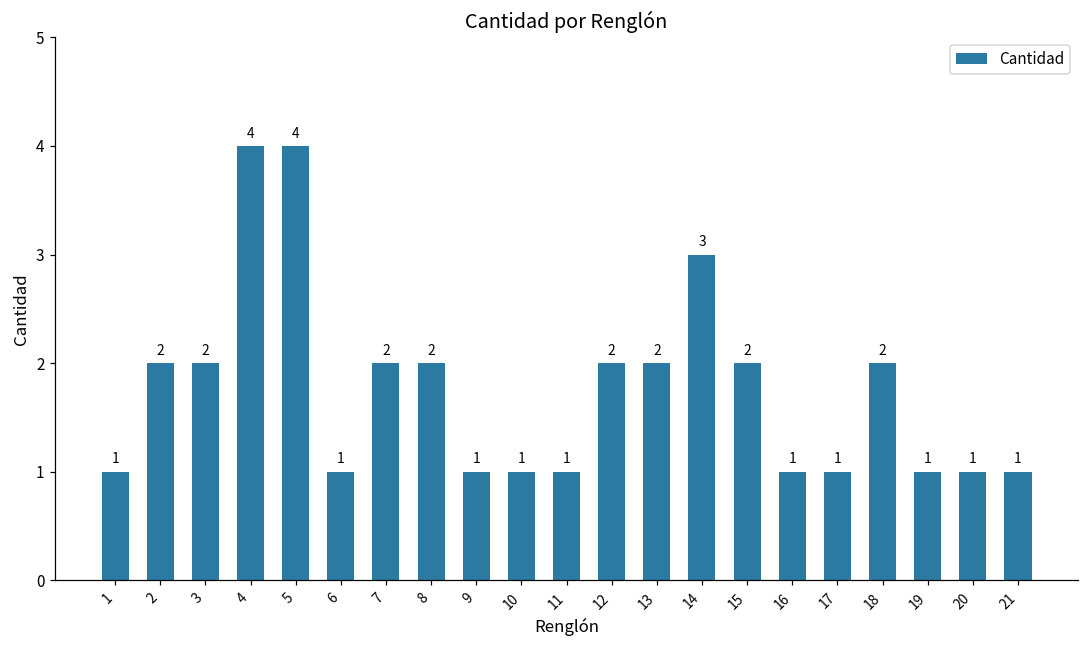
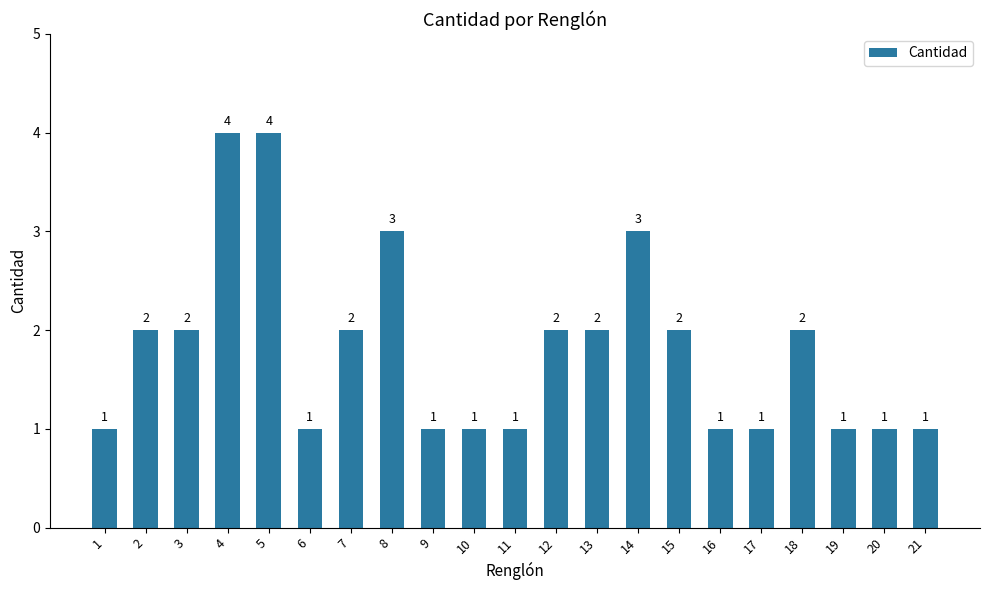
8: 2 -> 3
